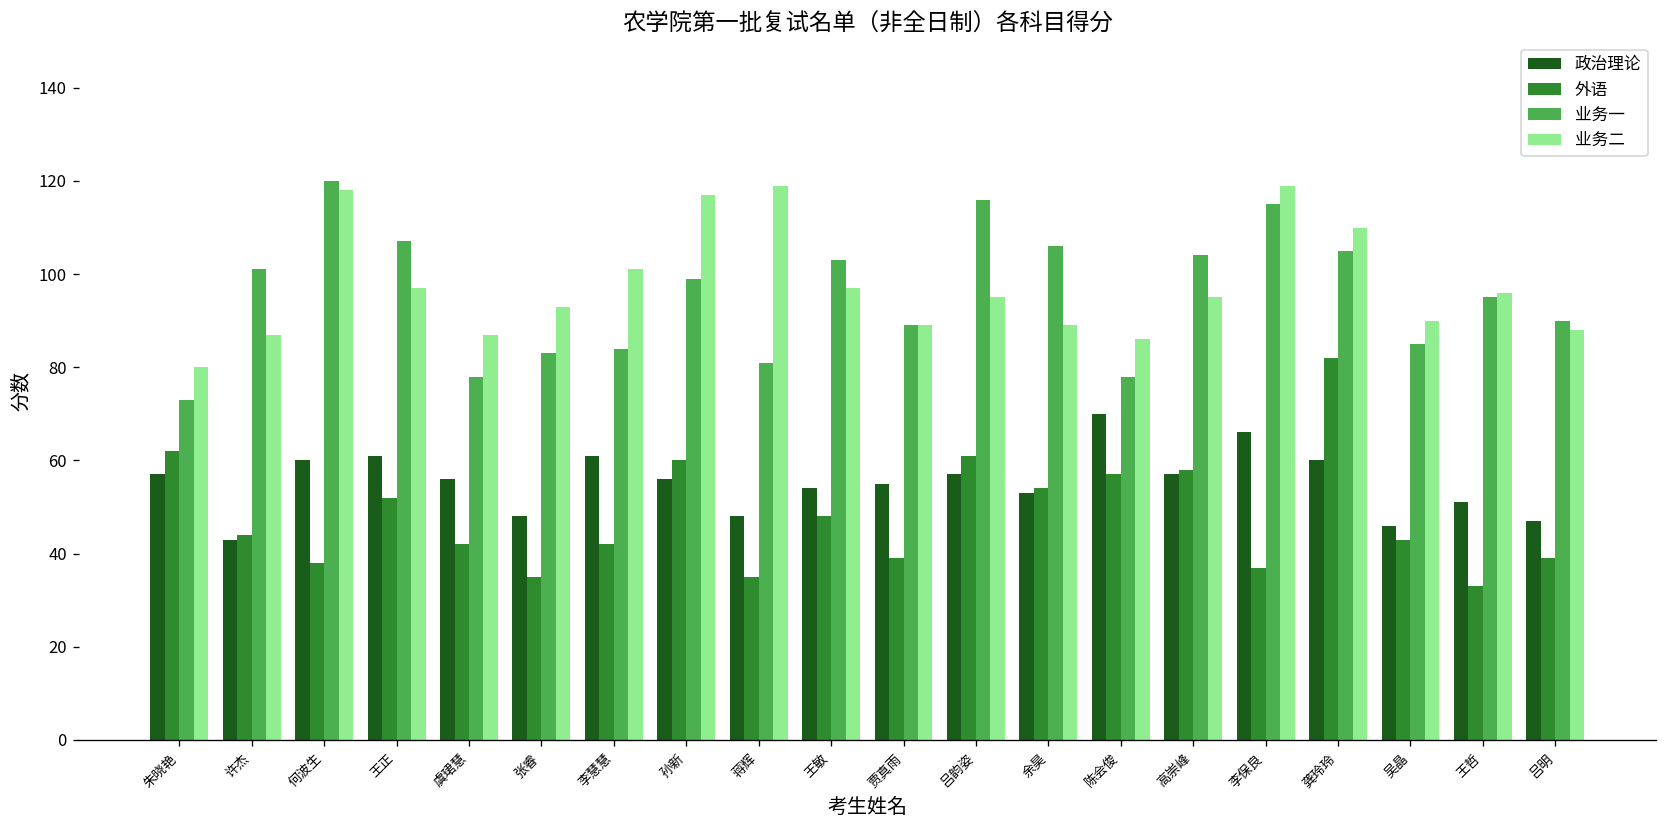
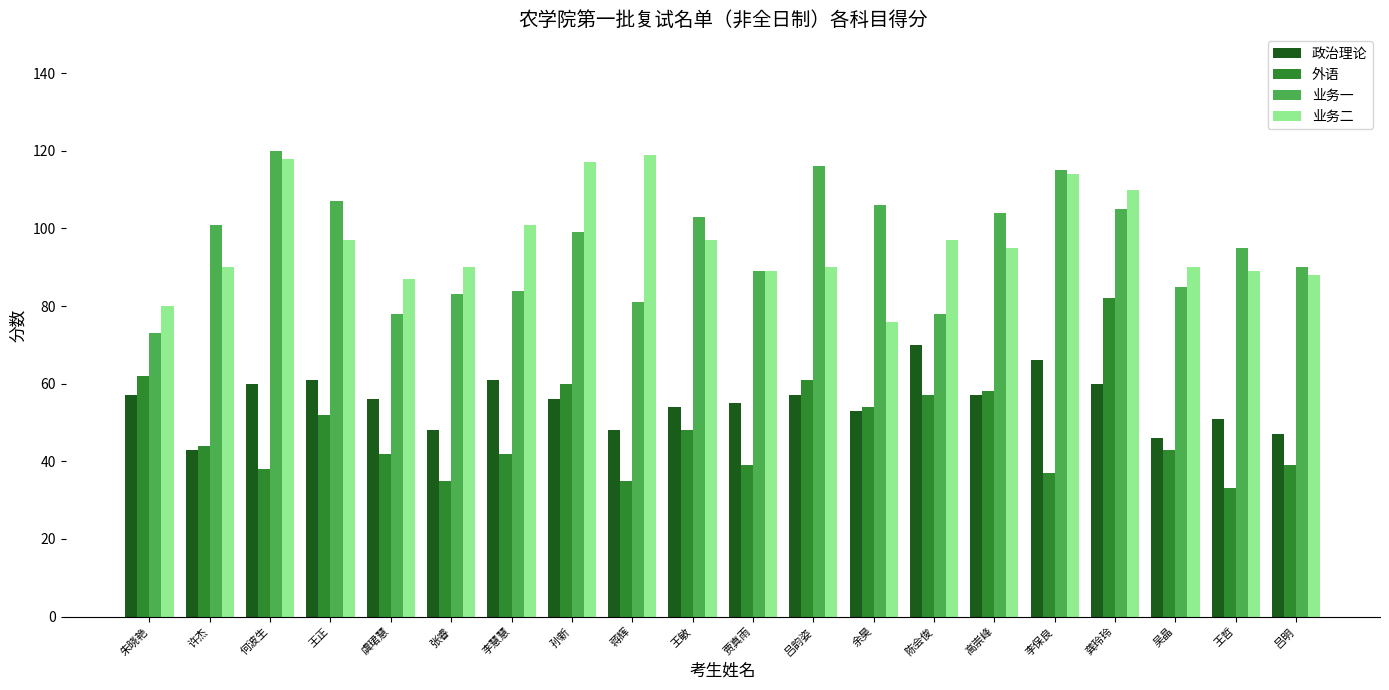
业务二, 许杰: 87 -> 90
业务二, 张睿: 93 -> 90
业务二, 吕韵姿: 95 -> 90
业务二, 余昊: 89 -> 76
业务二, 陈会俊: 86 -> 97
业务二, 李保良: 119 -> 114
业务二, 王哲: 96 -> 89
